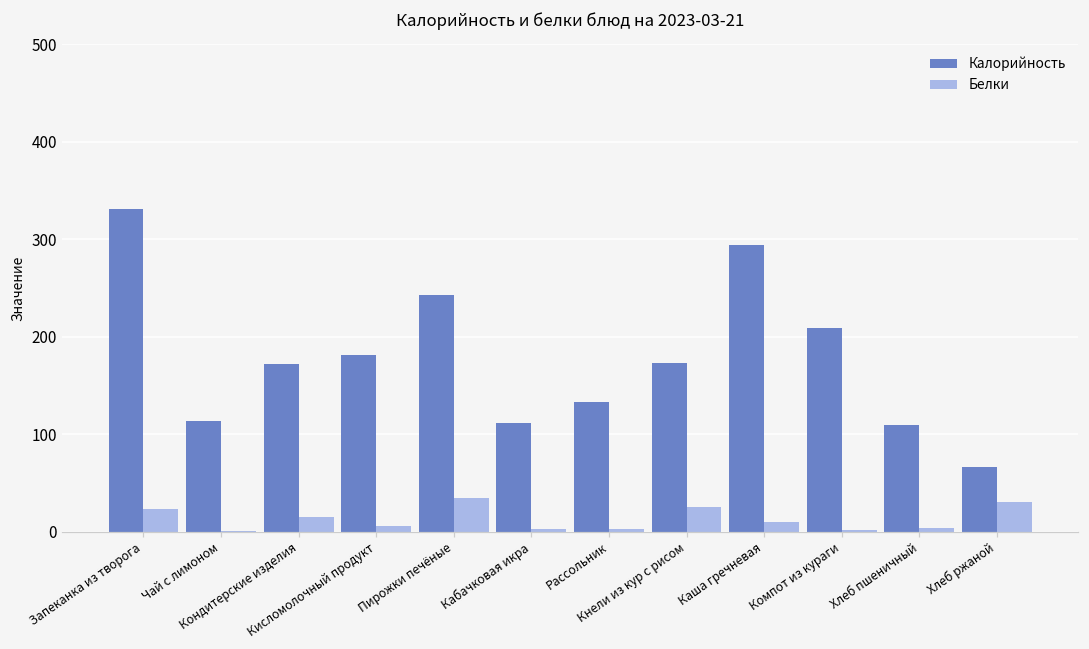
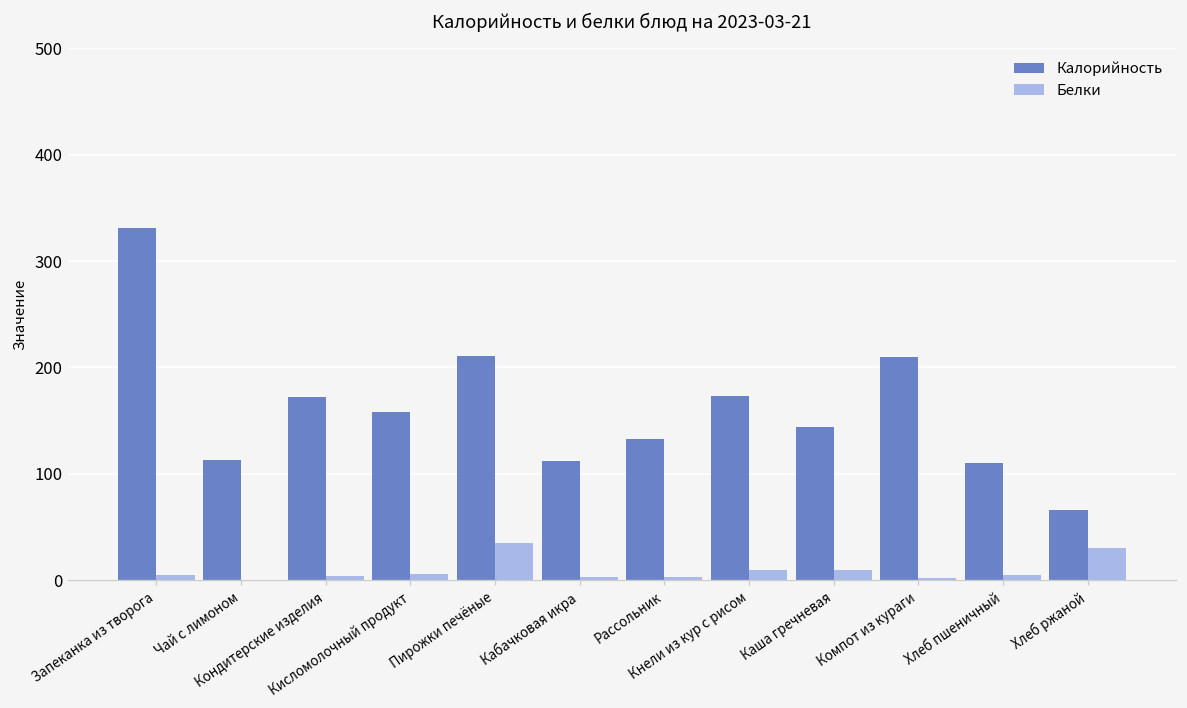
Белки, Запеканка из творога: 20 -> 0
Белки, Кондитерские изделия: 10 -> 0
Калорийность, Кисломолочный продукт: 180 -> 160
Калорийность, Пирожки печёные: 240 -> 210
Белки, Кнели из кур с рисом: 30 -> 10
Калорийность, Каша гречневая: 290 -> 140
